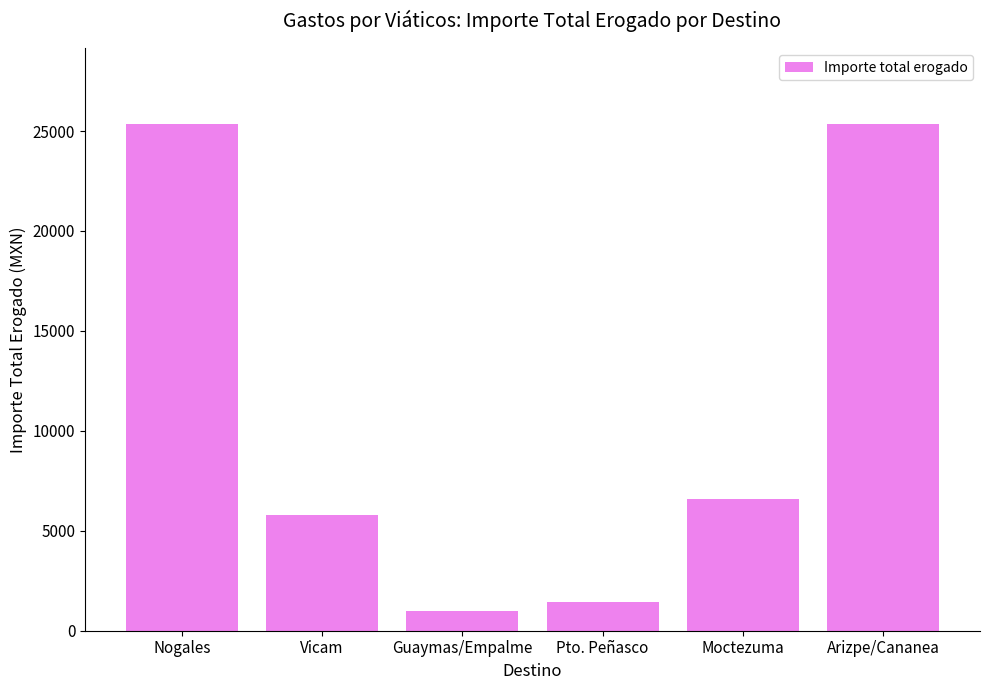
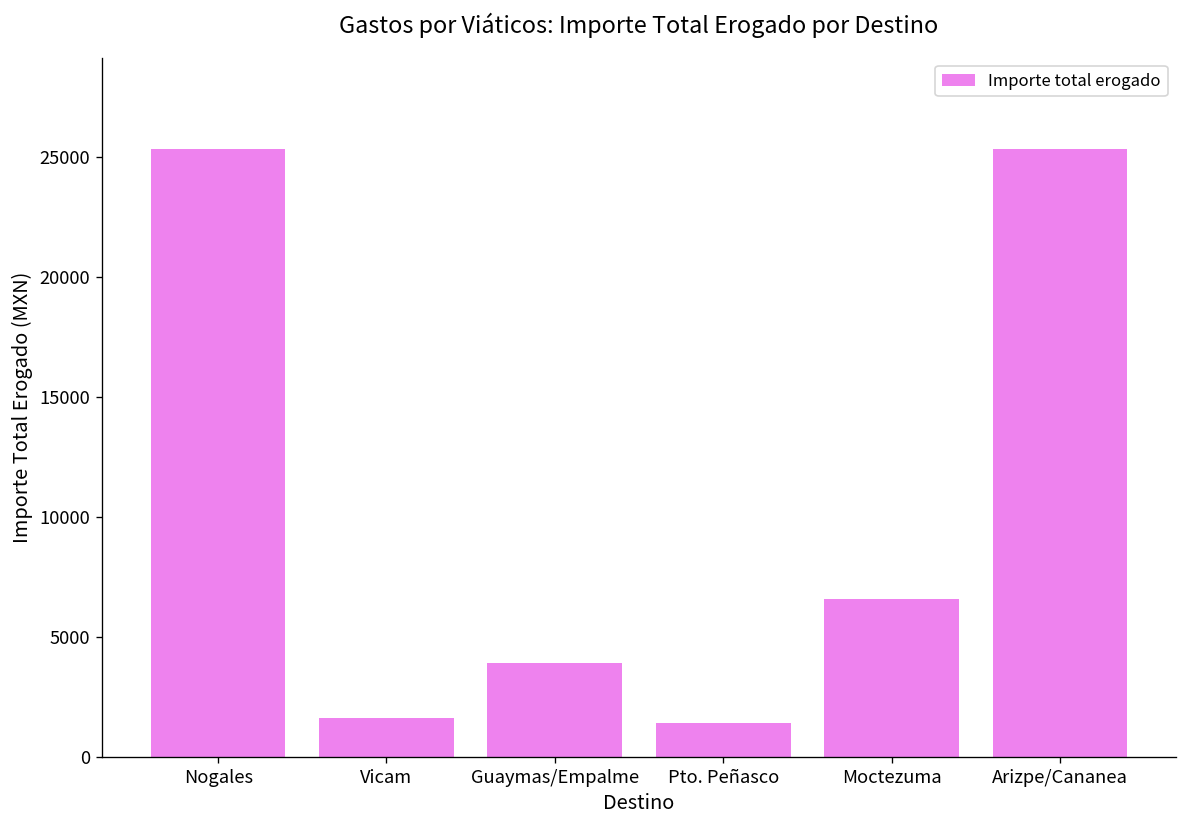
Vicam: 5800 -> 1600
Guaymas/Empalme: 1000 -> 3900
